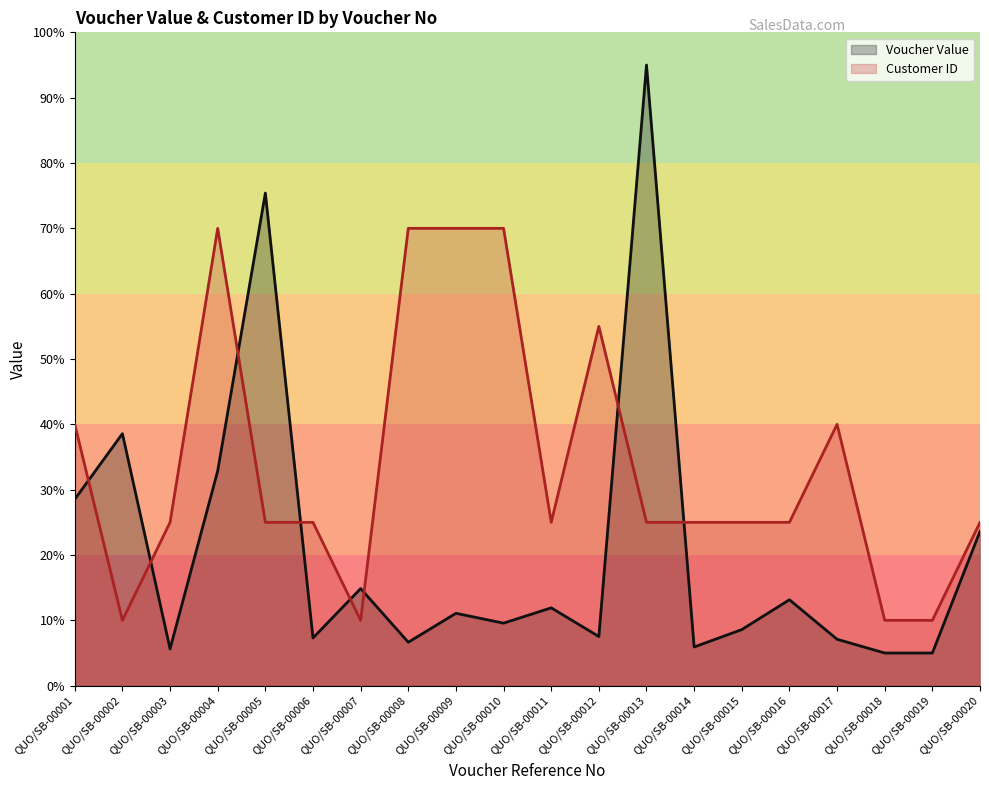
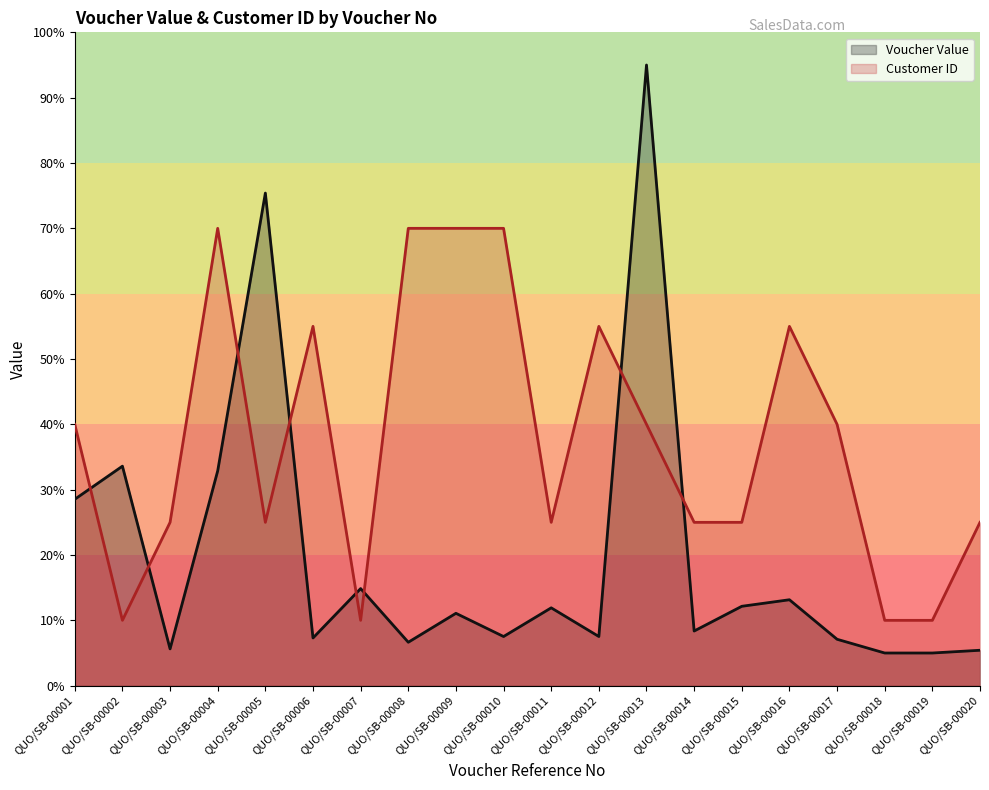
Voucher Value, QUO/SB-00002: 39% -> 34%
Customer ID, QUO/SB-00006: 25% -> 55%
Voucher Value, QUO/SB-00010: 10% -> 8%
Customer ID, QUO/SB-00013: 25% -> 40%
Voucher Value, QUO/SB-00014: 6% -> 8%
Voucher Value, QUO/SB-00015: 9% -> 12%
Customer ID, QUO/SB-00016: 25% -> 55%
Voucher Value, QUO/SB-00020: 24% -> 5%
